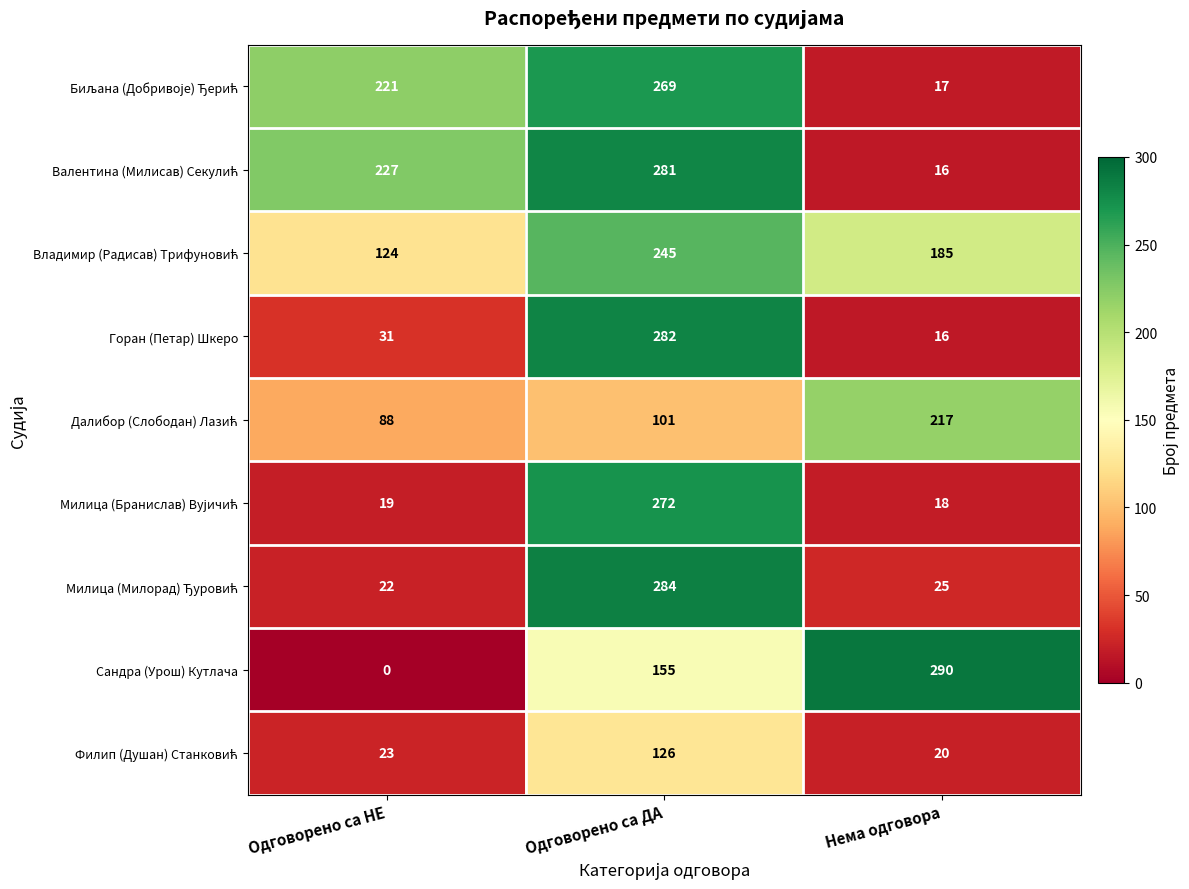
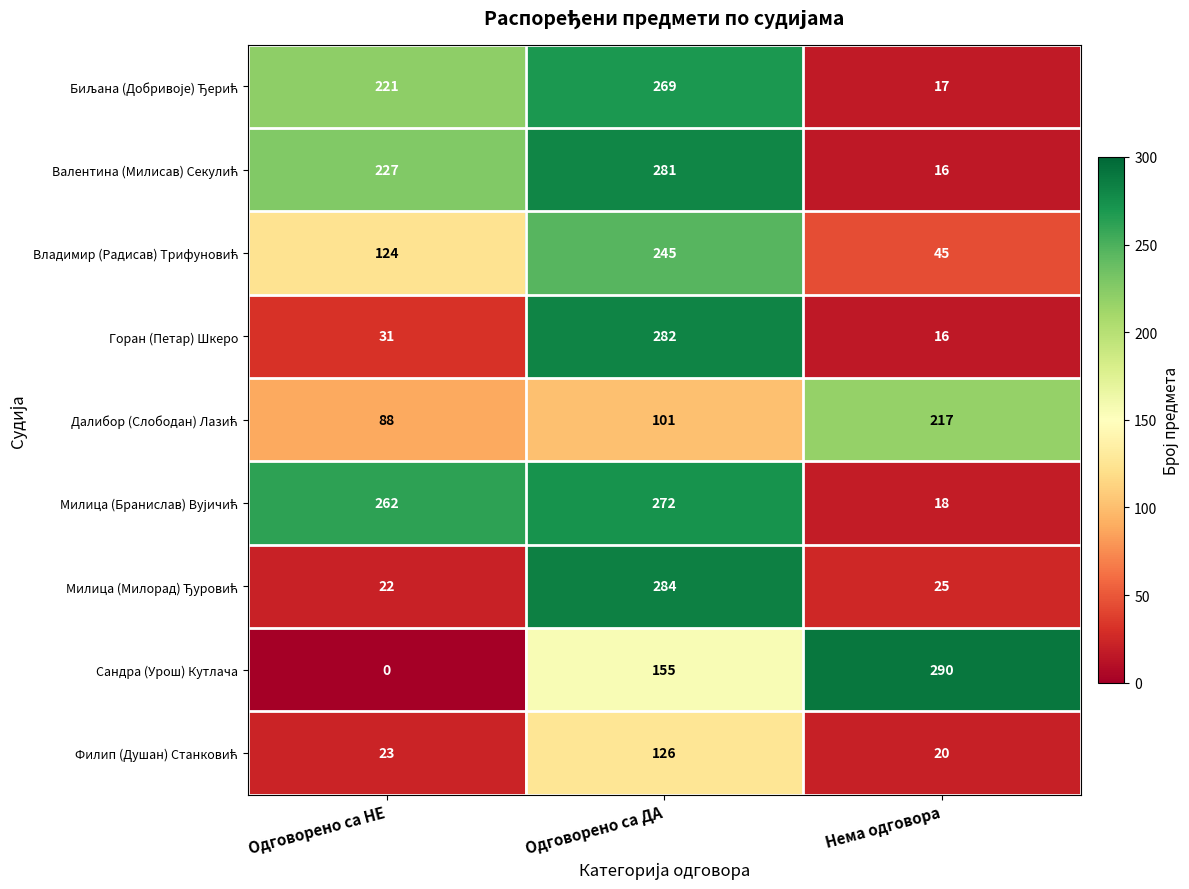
Владимир (Радисав) Трифуновић, Нема одговора: 185 -> 45
Милица (Бранислав) Вујичић, Одговорено са НЕ: 19 -> 262
